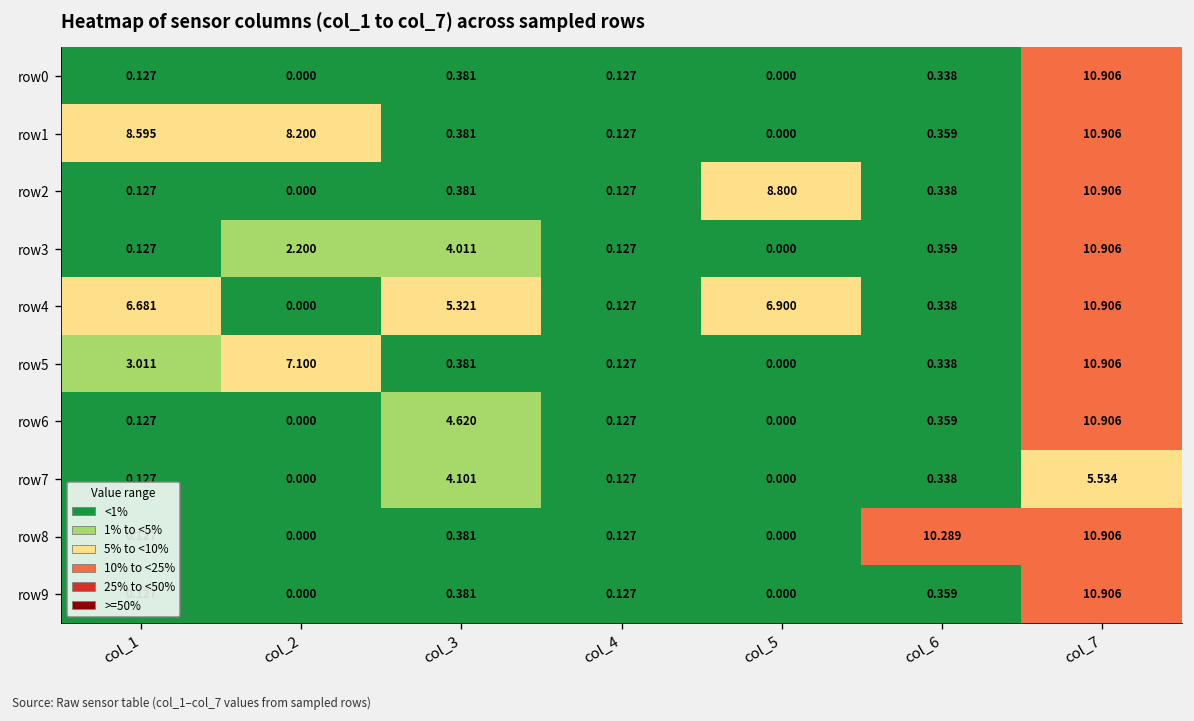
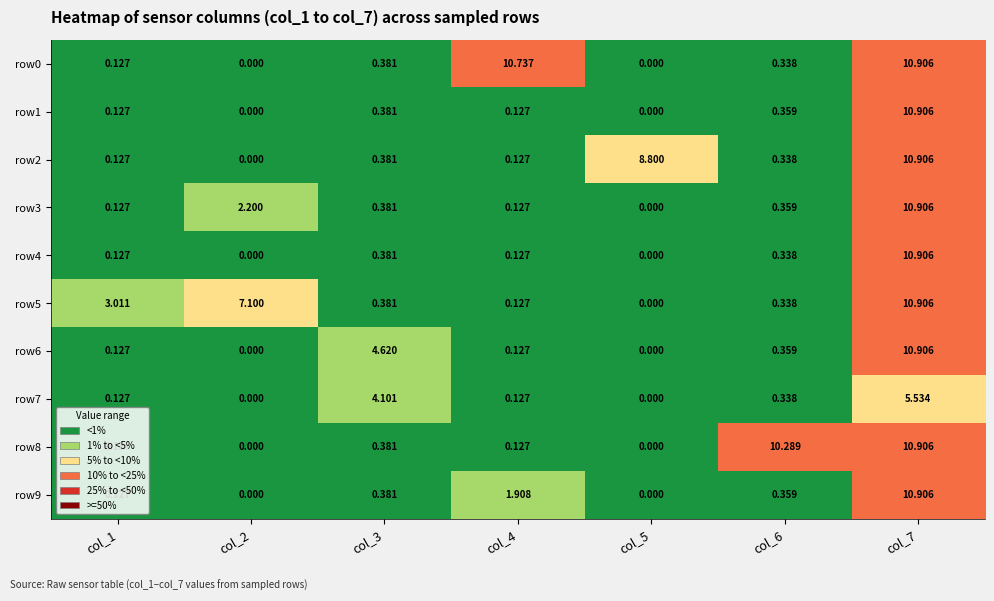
row0, col_4: 0.127 -> 10.737
row1, col_1: 8.595 -> 0.127
row1, col_2: 8.200 -> 0.000
row3, col_3: 4.011 -> 0.381
row4, col_1: 6.681 -> 0.127
row4, col_3: 5.321 -> 0.381
row4, col_5: 6.900 -> 0.000
row9, col_4: 0.127 -> 1.908
